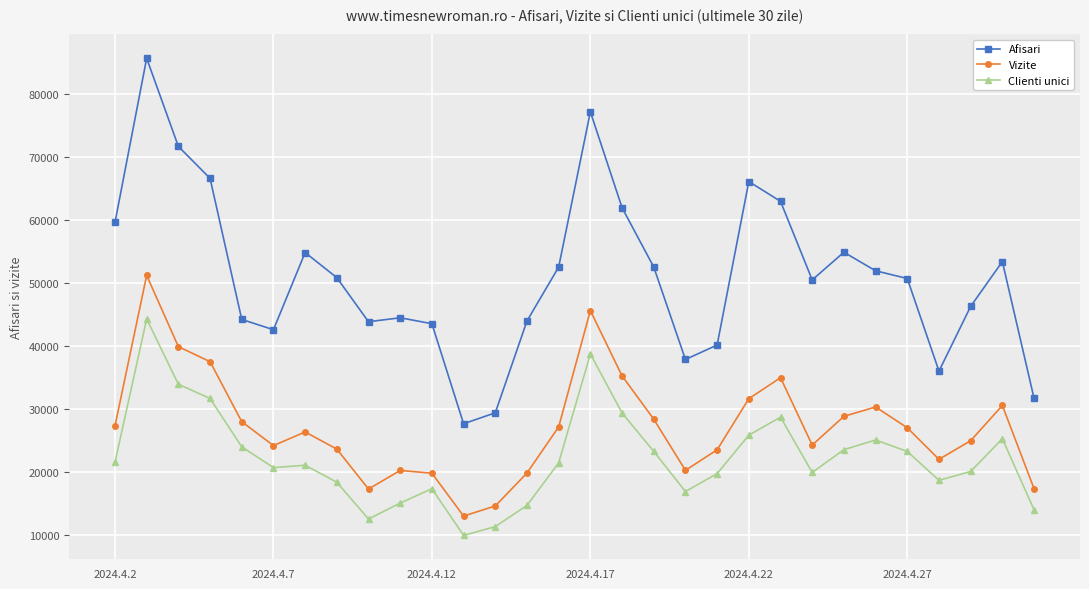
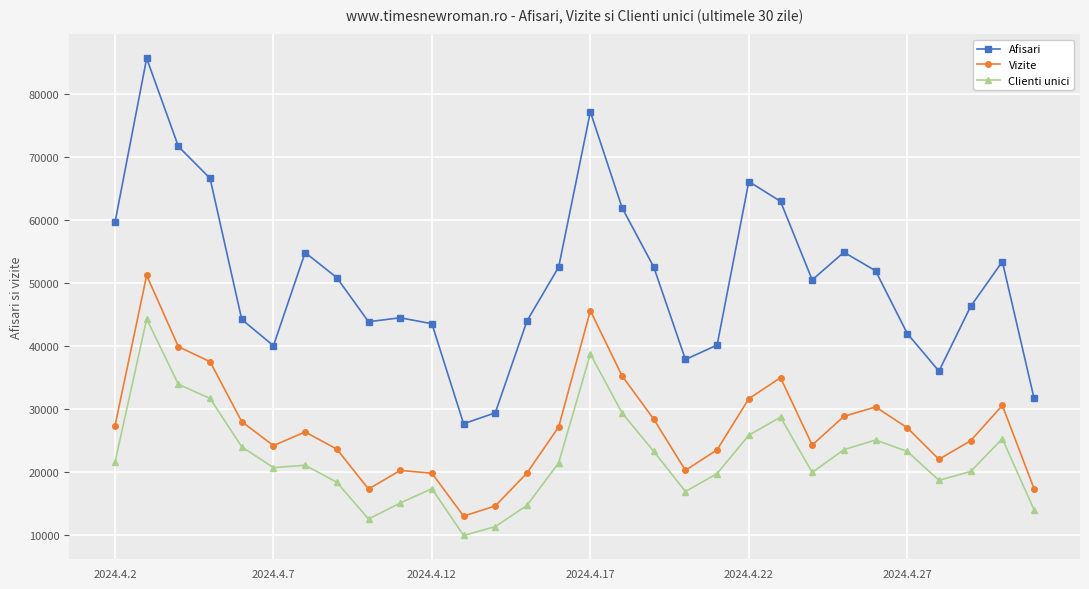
Afisari, 2024.4.7: 43000 -> 40000
Afisari, 2024.4.27: 51000 -> 42000
